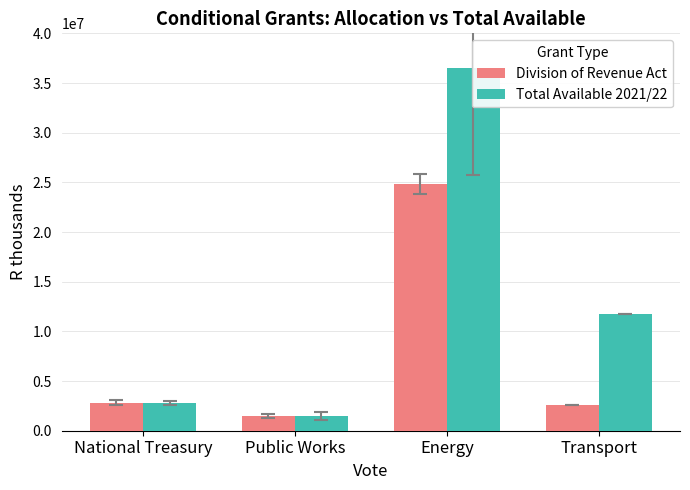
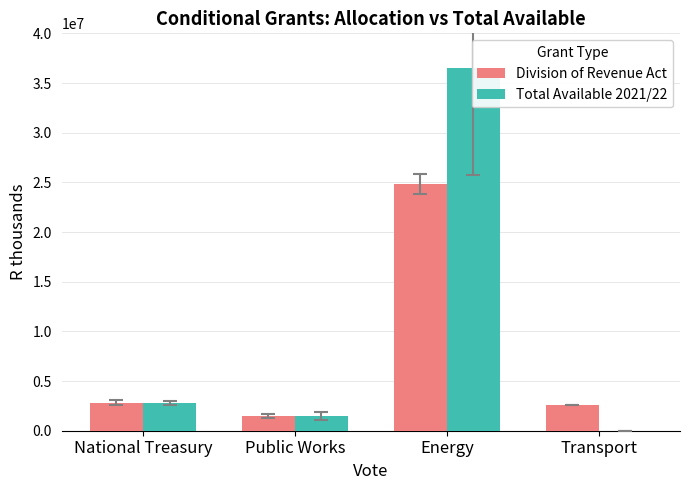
Total Available 2021/22, Transport: 12000000 -> 0
